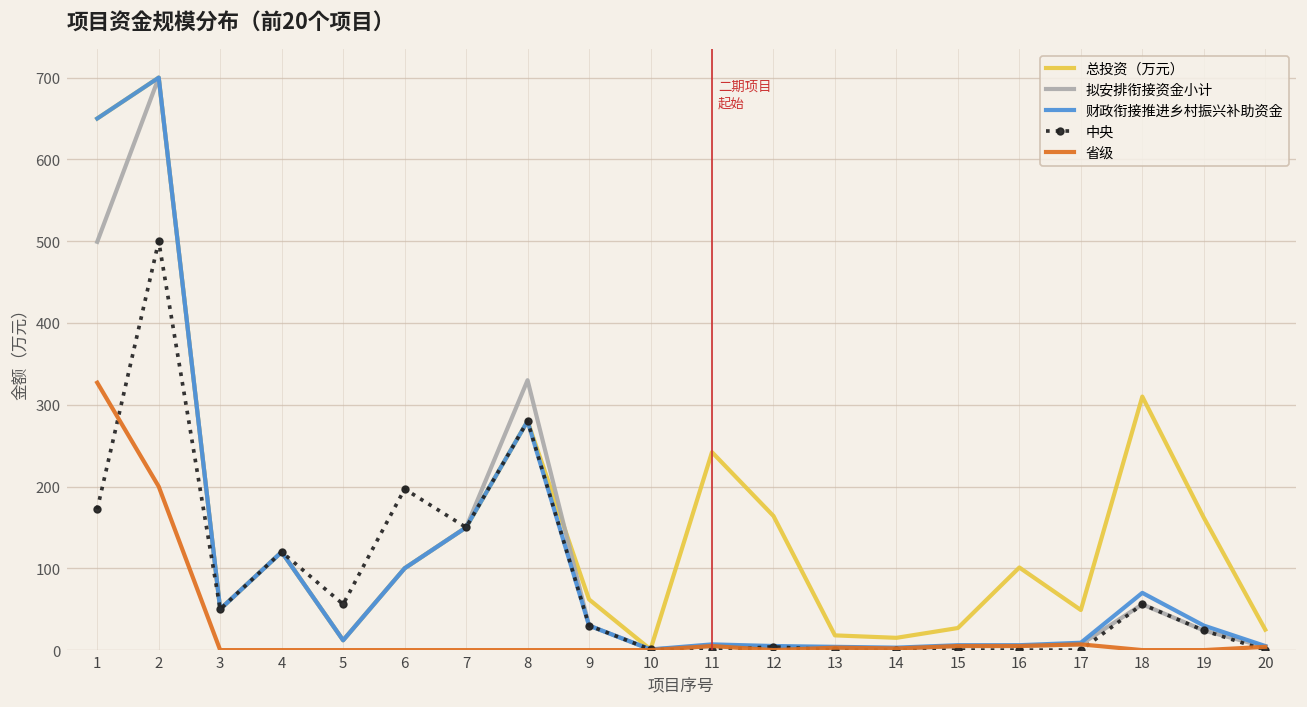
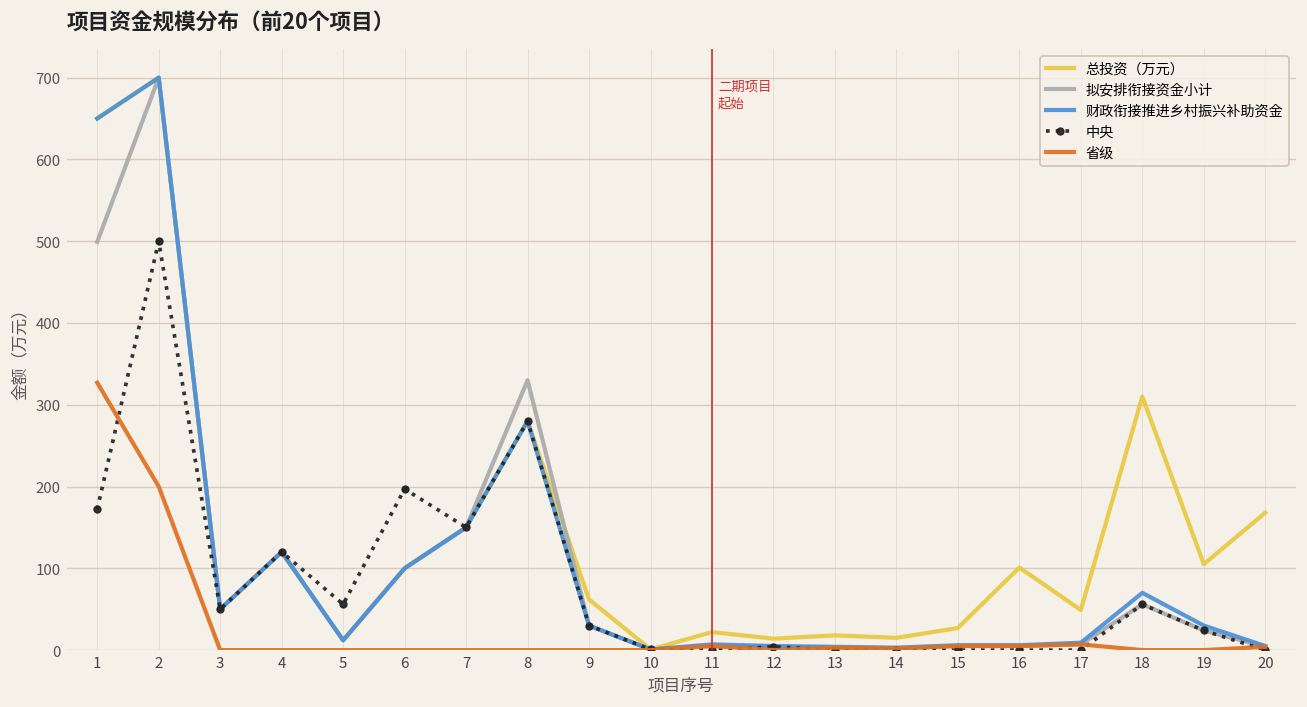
总投资（万元）, 11: 240 -> 20
总投资（万元）, 12: 160 -> 10
总投资（万元）, 19: 160 -> 110
总投资（万元）, 20: 30 -> 170
